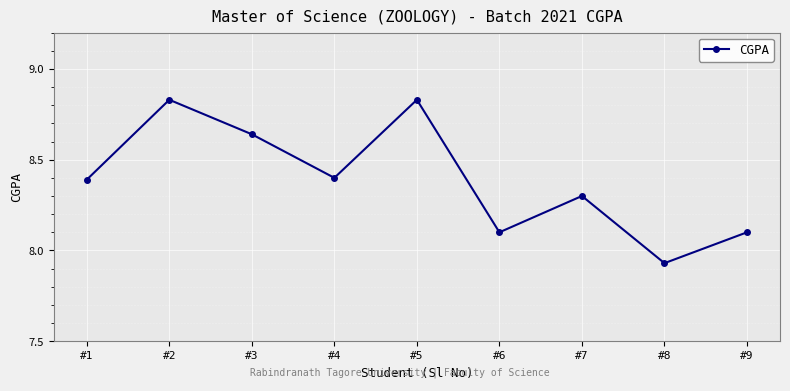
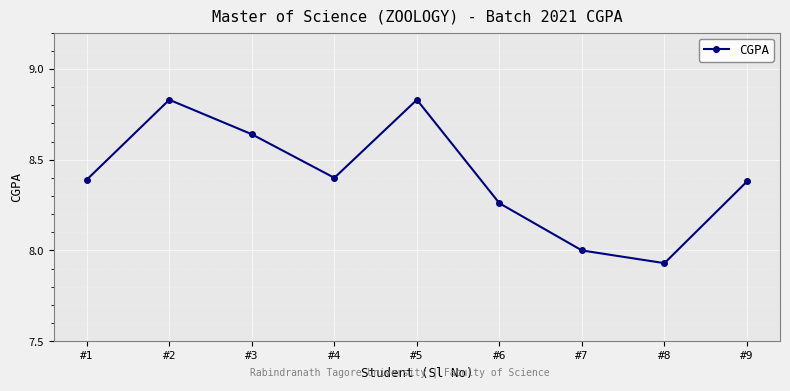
#6: 8.10 -> 8.26
#7: 8.3 -> 8.0
#9: 8.10 -> 8.38
